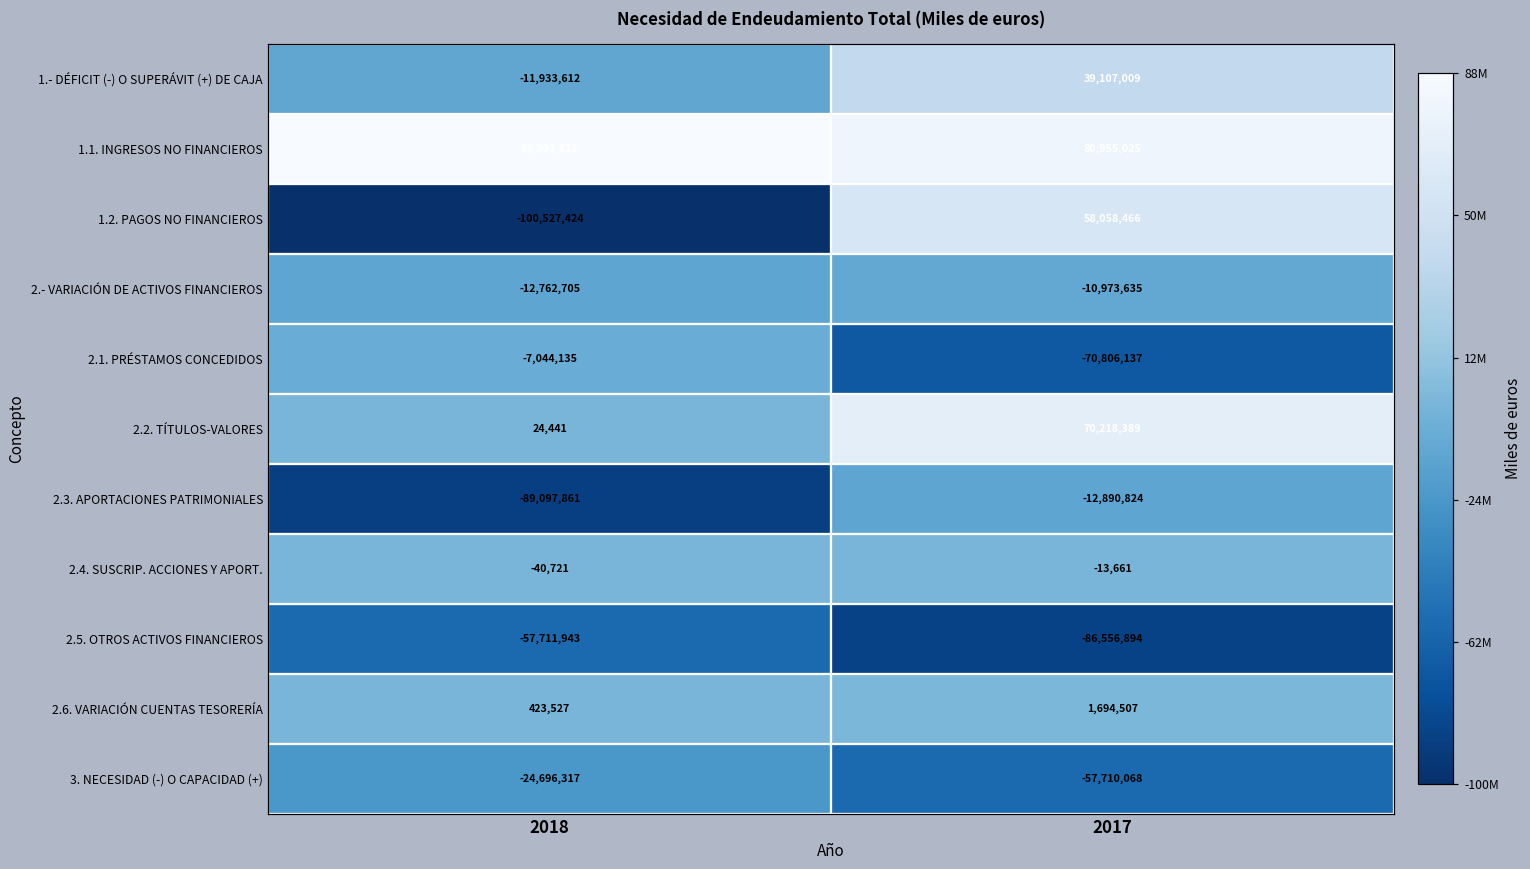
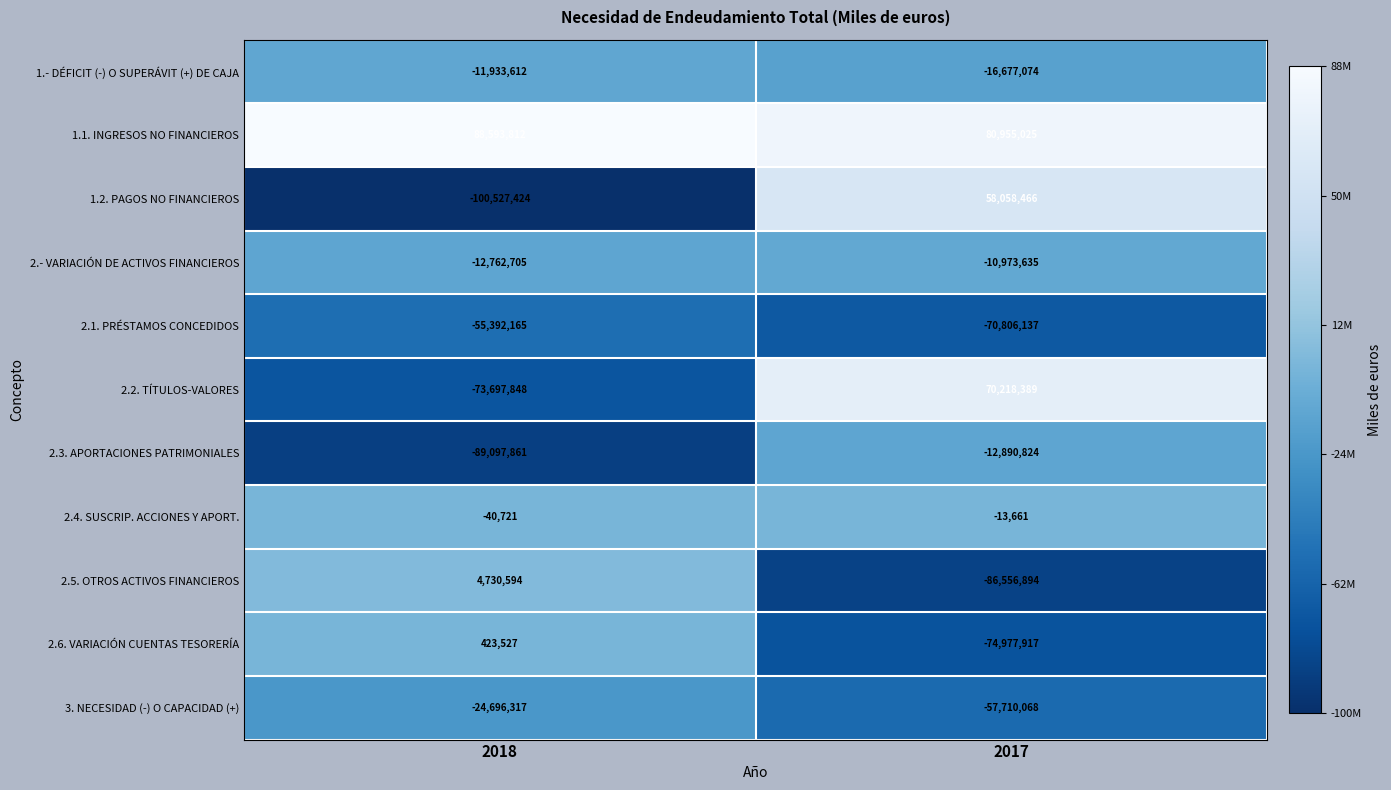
1.- DÉFICIT (-) O SUPERÁVIT (+) DE CAJA, 2017: 39,107,009 -> -16,677,074
2.1. PRÉSTAMOS CONCEDIDOS, 2018: -7,044,135 -> -55,392,165
2.2. TÍTULOS-VALORES, 2018: 24,441 -> -73,697,848
2.5. OTROS ACTIVOS FINANCIEROS, 2018: -57,711,943 -> 4,730,594
2.6. VARIACIÓN CUENTAS TESORERÍA, 2017: 1,694,507 -> -74,977,917
